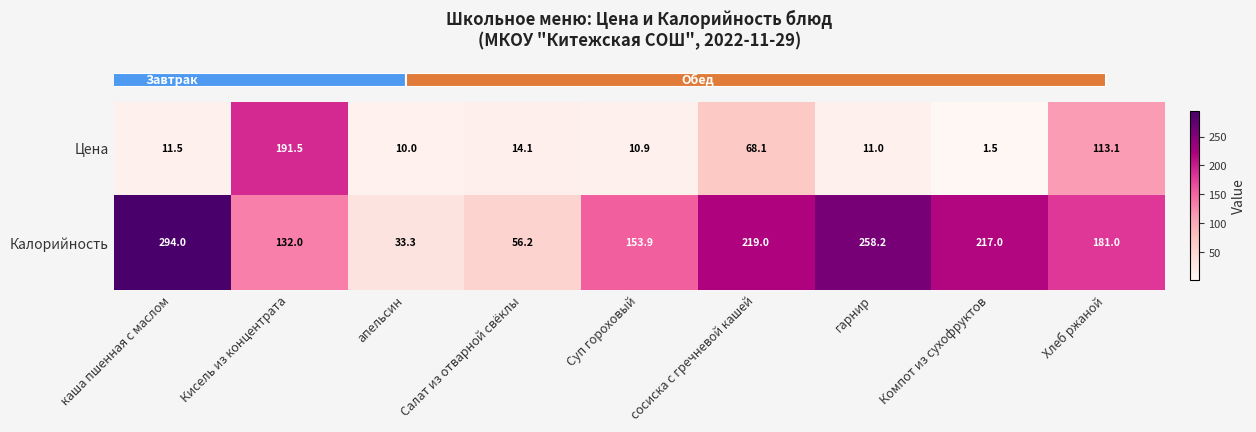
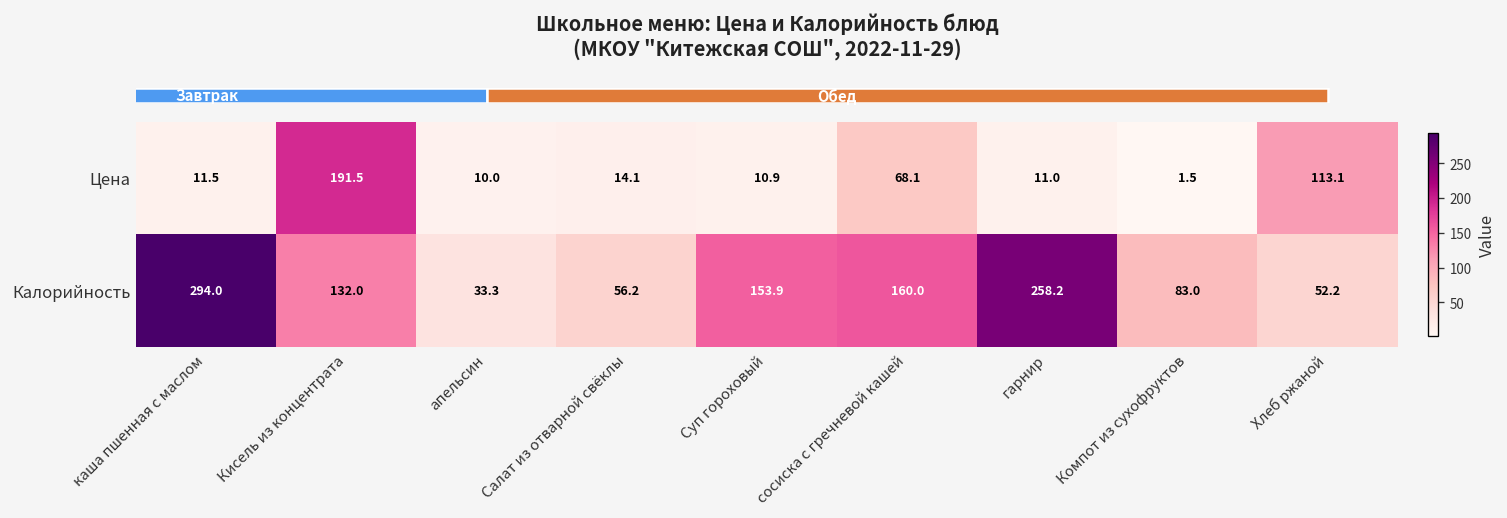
Калорийность, сосиска с гречневой кашей: 219.0 -> 160.0
Калорийность, Компот из сухофруктов: 217.0 -> 83.0
Калорийность, Хлеб ржаной: 181.0 -> 52.2
